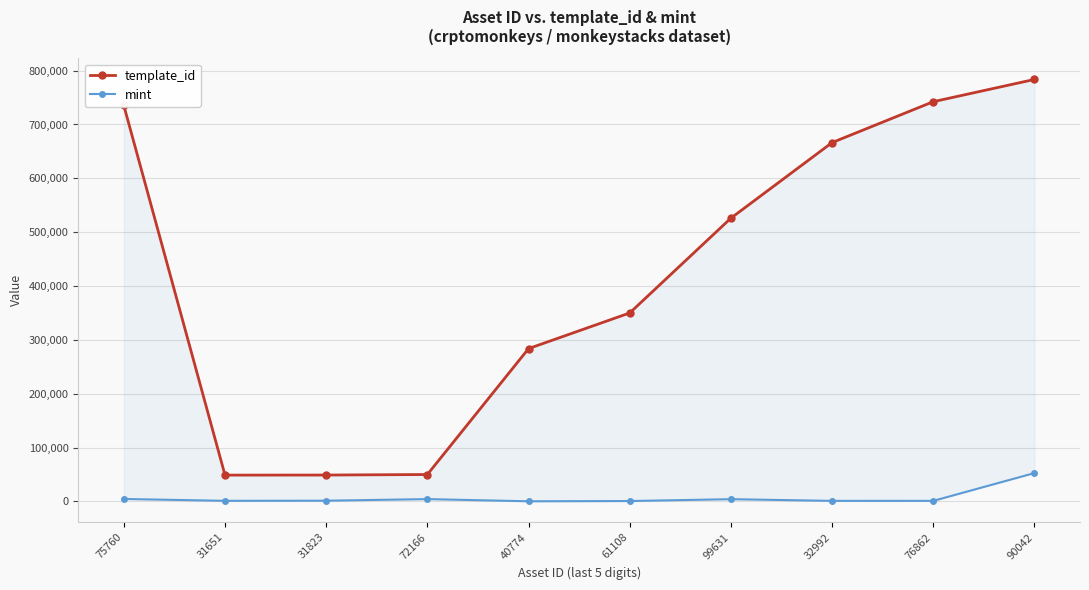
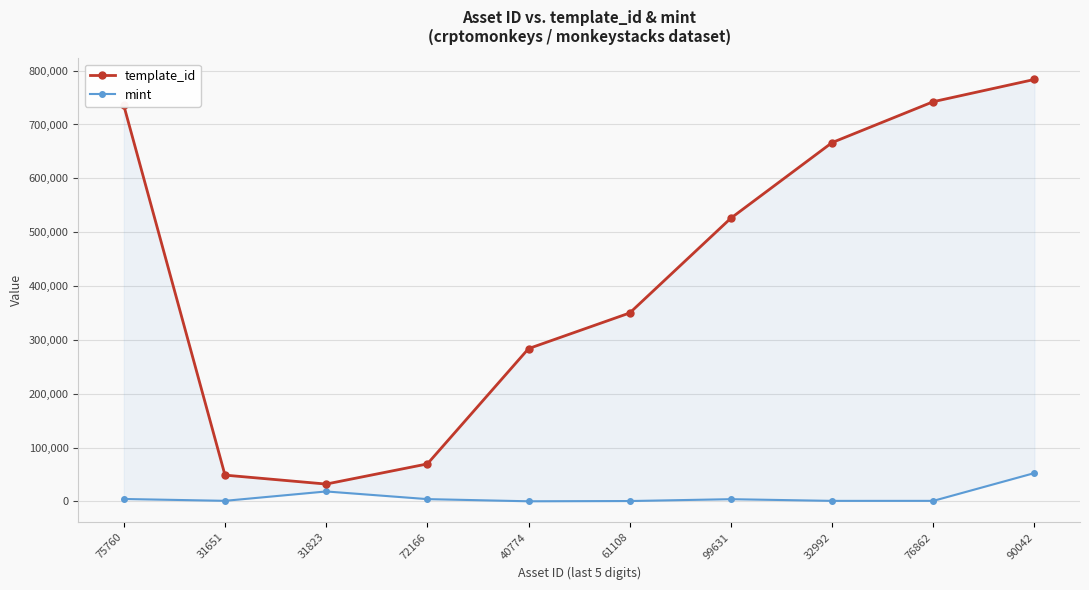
template_id, 31823: 50,000 -> 30,000
mint, 31823: 0 -> 20,000
template_id, 72166: 50,000 -> 70,000
